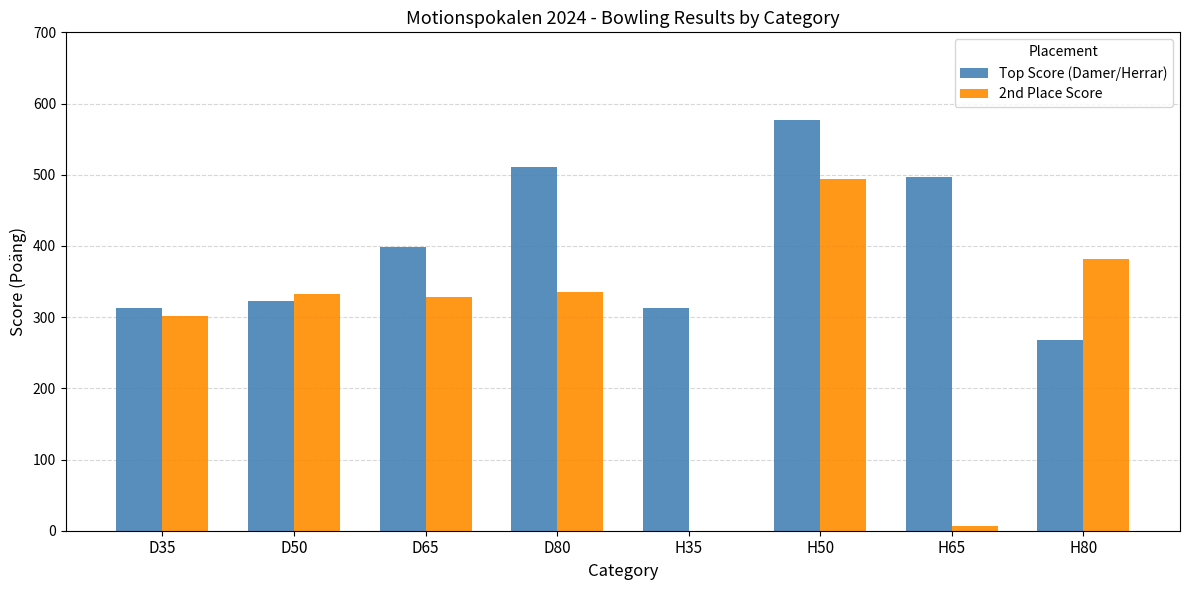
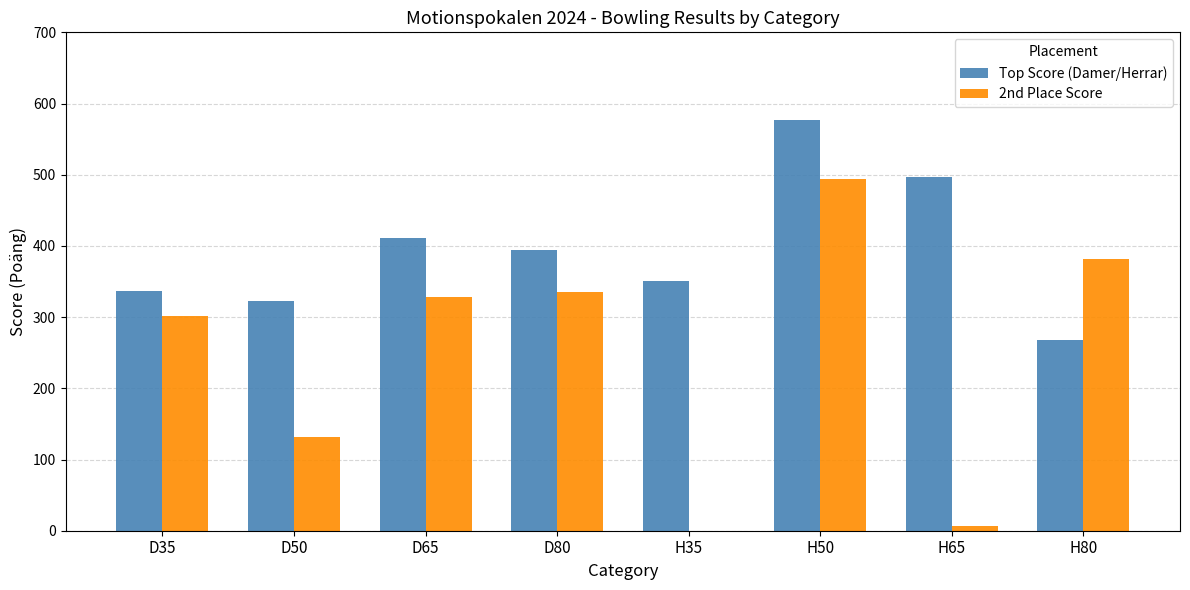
Top Score (Damer/Herrar), D35: 310 -> 340
2nd Place Score, D50: 330 -> 130
Top Score (Damer/Herrar), D65: 400 -> 410
Top Score (Damer/Herrar), D80: 510 -> 390
Top Score (Damer/Herrar), H35: 310 -> 350
